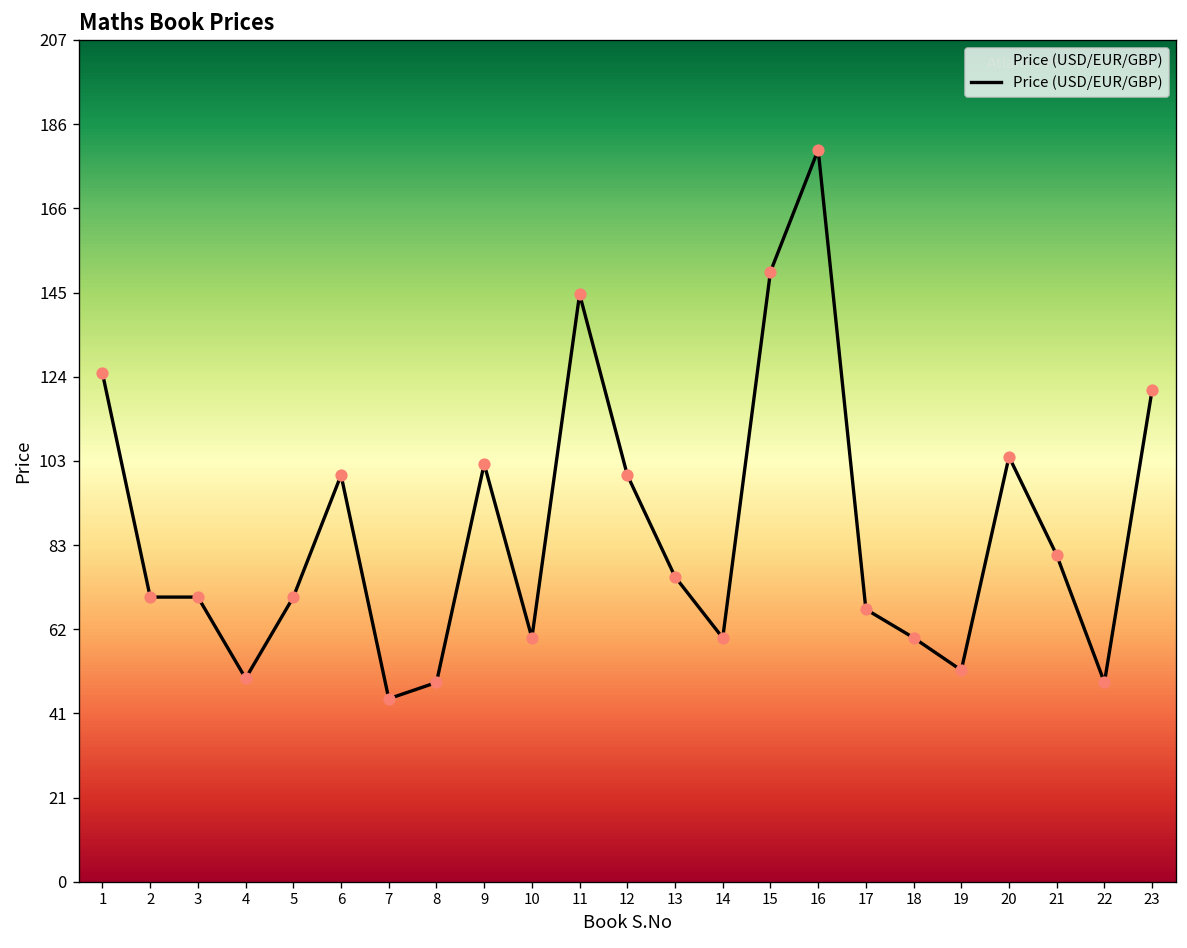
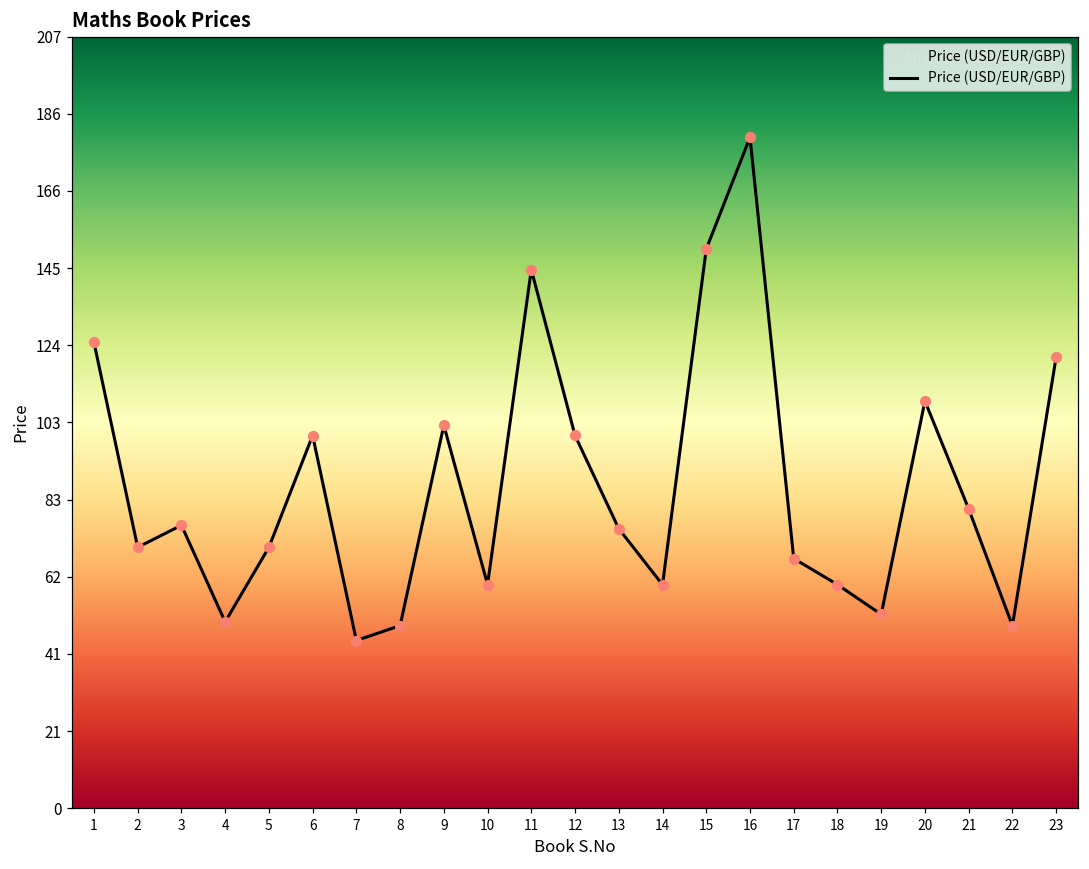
3: 70 -> 76
20: 105 -> 109
